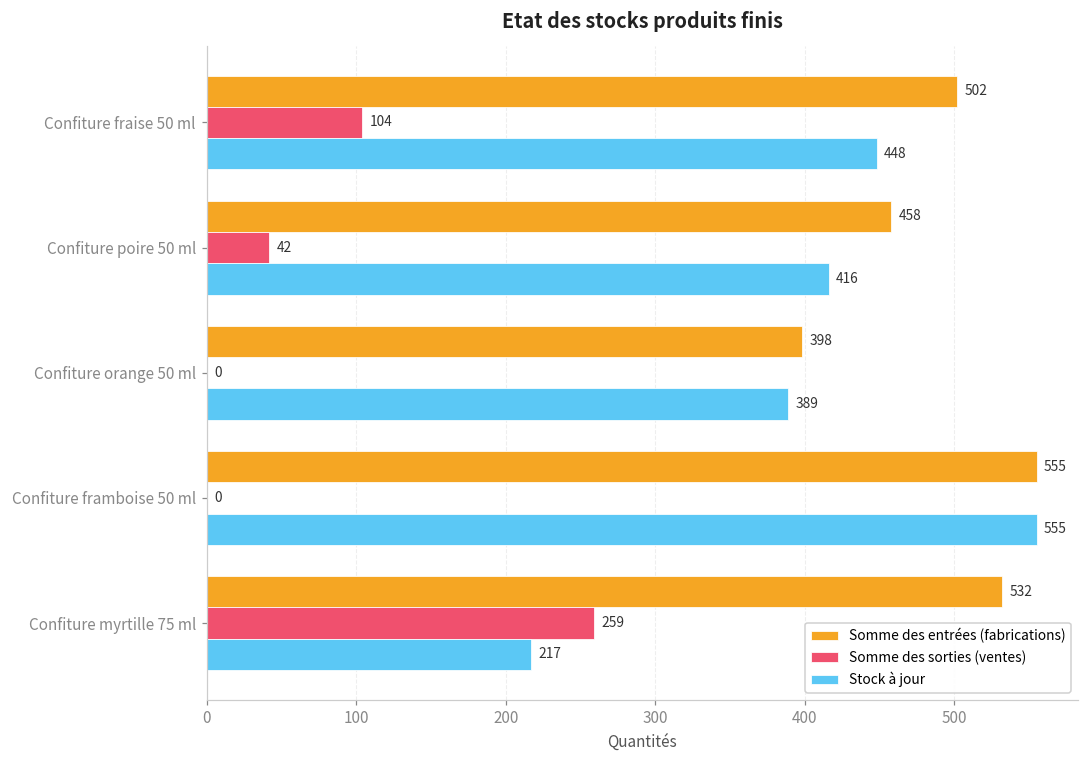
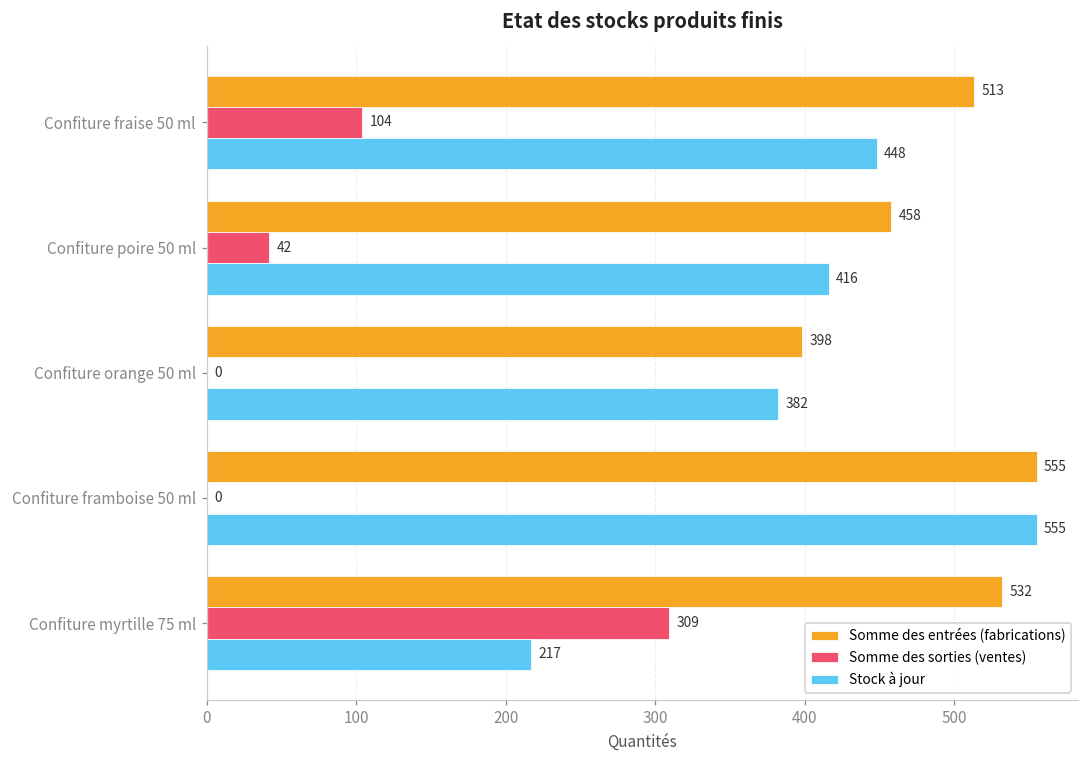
Somme des entrées (fabrications), Confiture fraise 50 ml: 502 -> 513
Stock à jour, Confiture orange 50 ml: 389 -> 382
Somme des sorties (ventes), Confiture myrtille 75 ml: 259 -> 309
